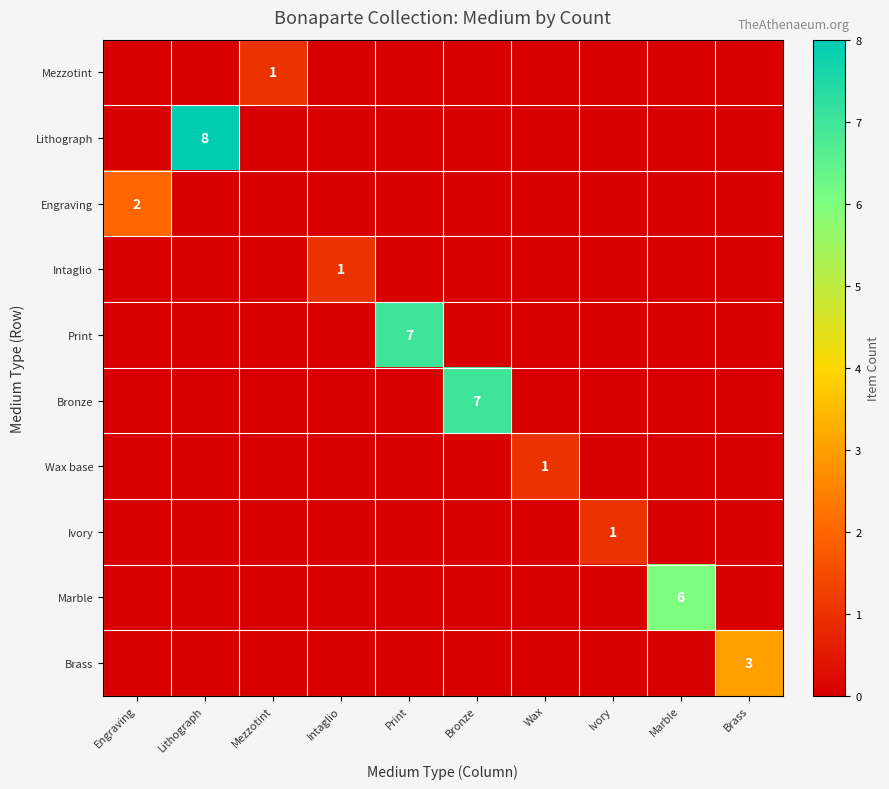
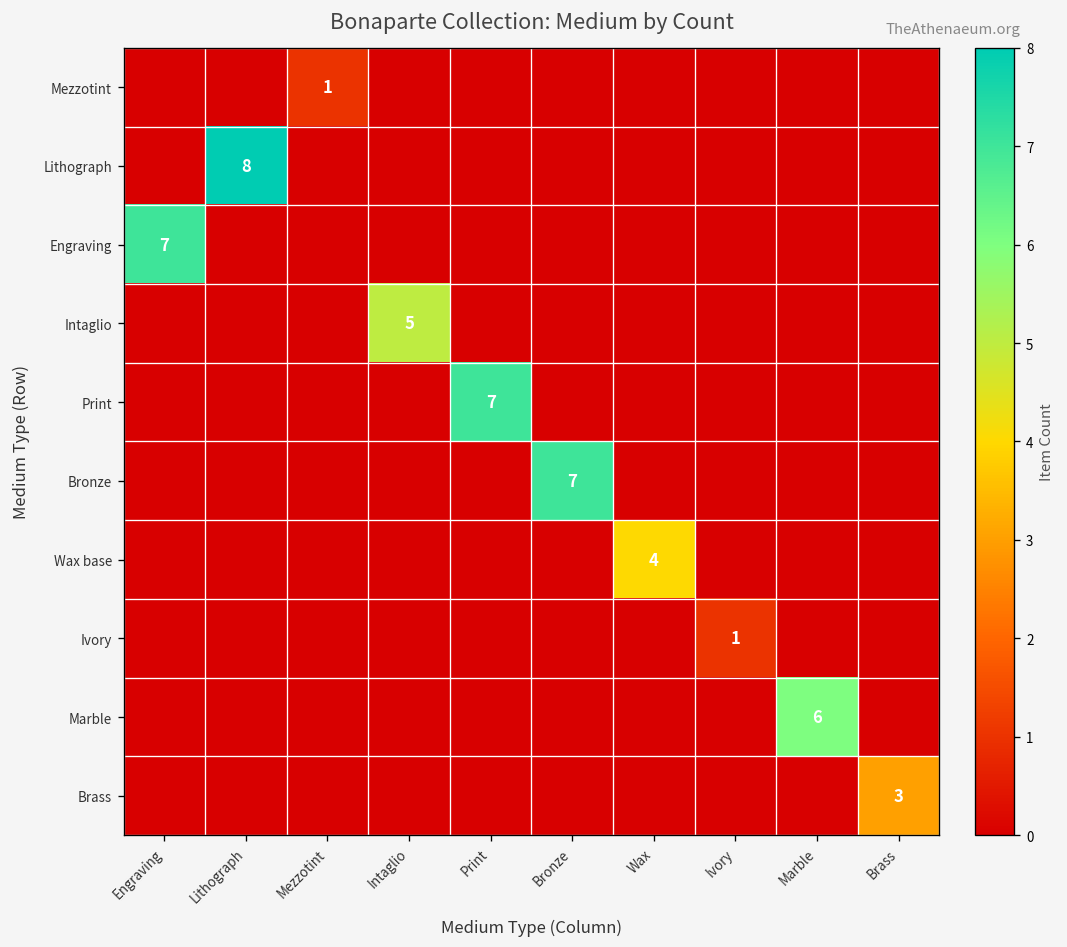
Engraving, Engraving: 2 -> 7
Intaglio, Intaglio: 1 -> 5
Wax base, Wax: 1 -> 4
